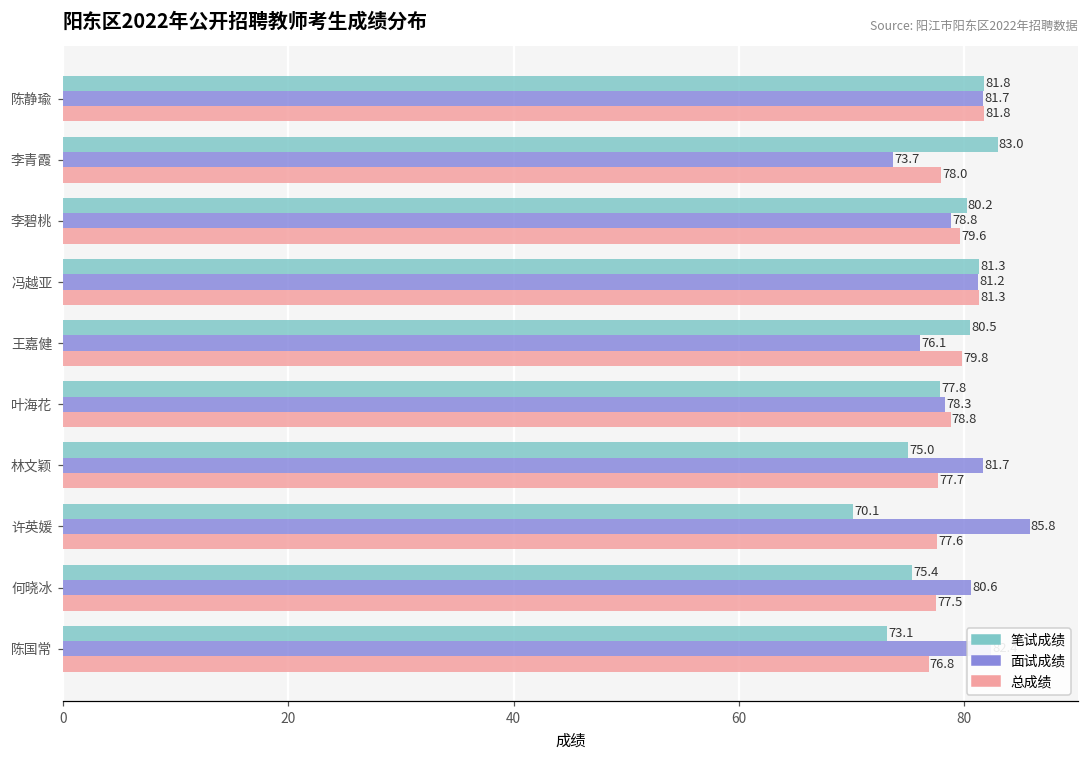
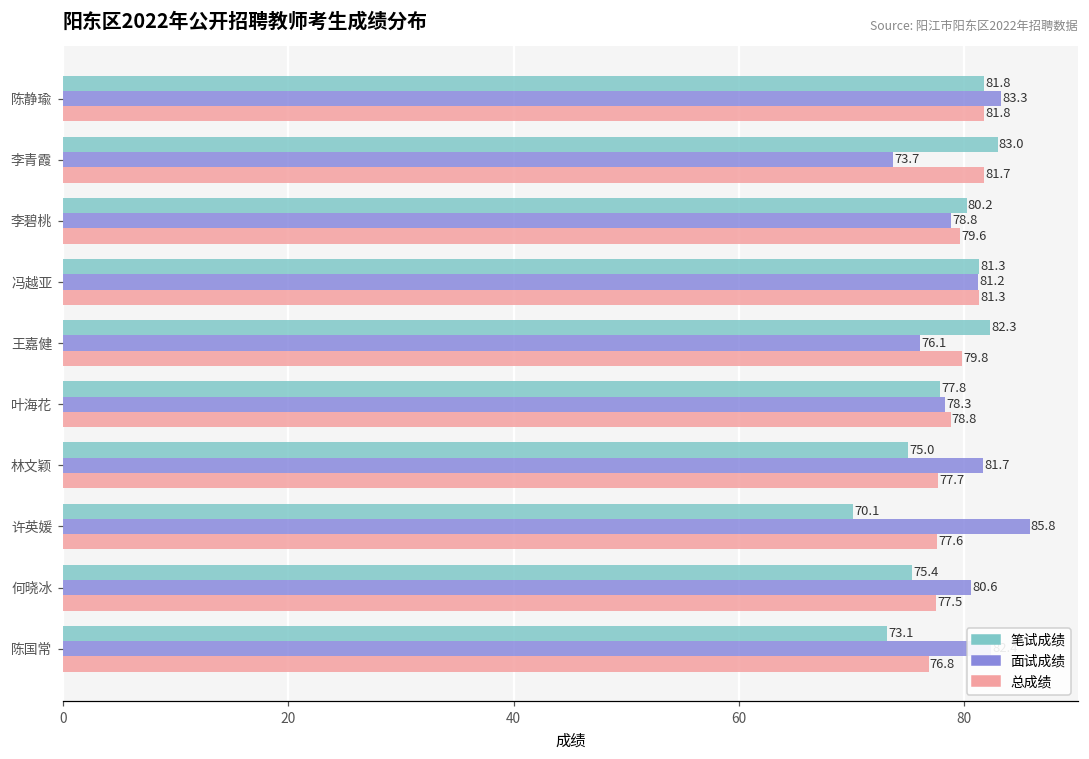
面试成绩, 陈静瑜: 81.7 -> 83.3
总成绩, 李青霞: 78.0 -> 81.7
笔试成绩, 王嘉健: 80.5 -> 82.3
